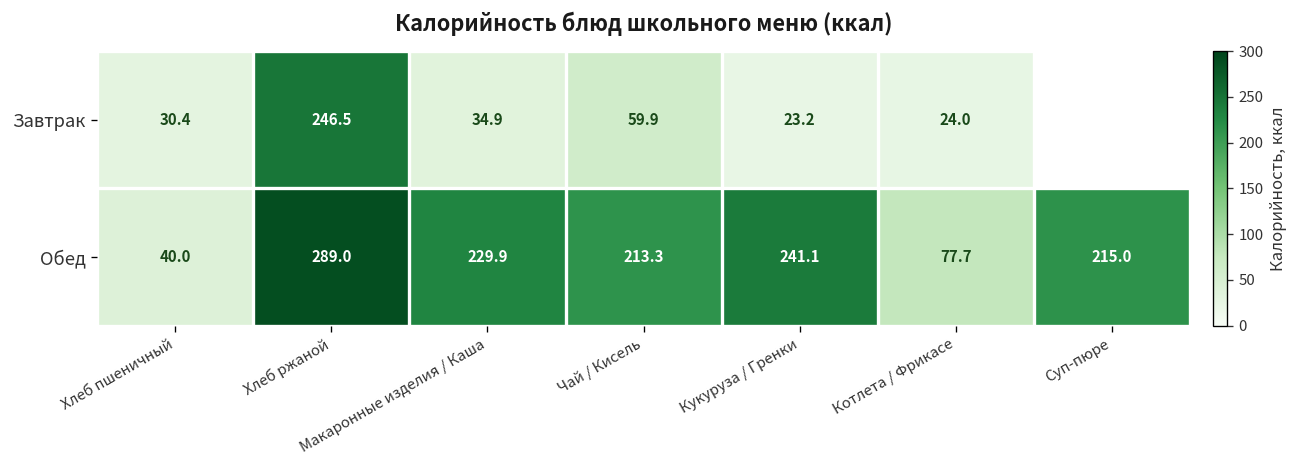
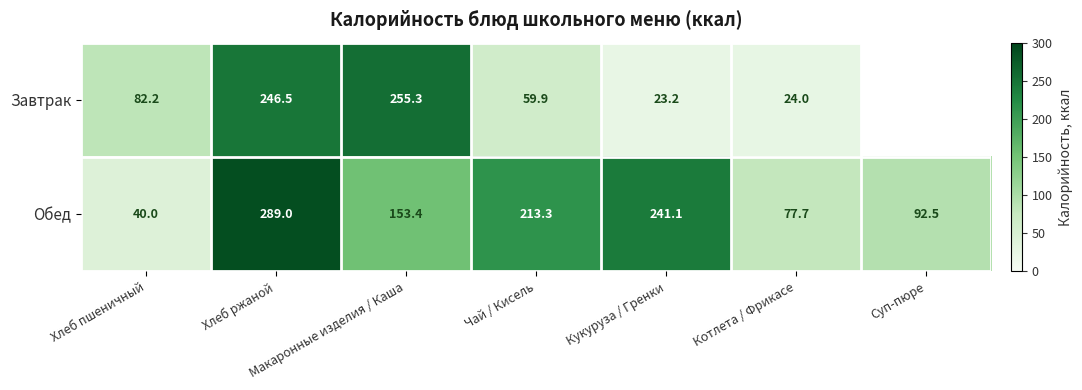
Завтрак, Хлеб пшеничный: 30.4 -> 82.2
Завтрак, Макаронные изделия / Каша: 34.9 -> 255.3
Обед, Макаронные изделия / Каша: 229.9 -> 153.4
Обед, Суп-пюре: 215.0 -> 92.5
